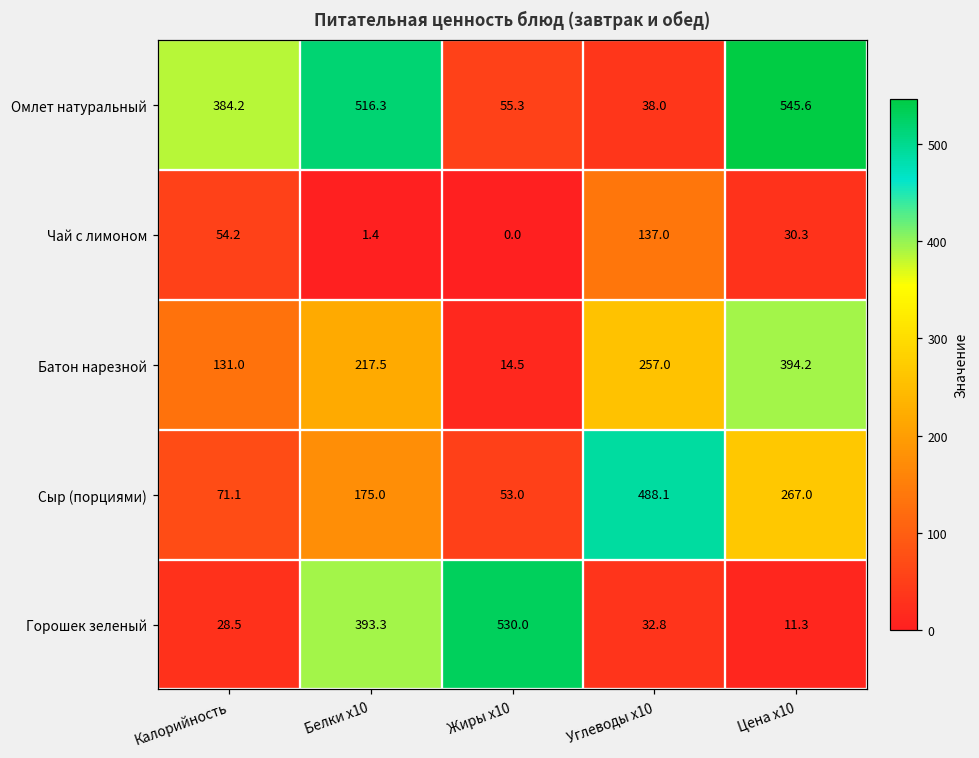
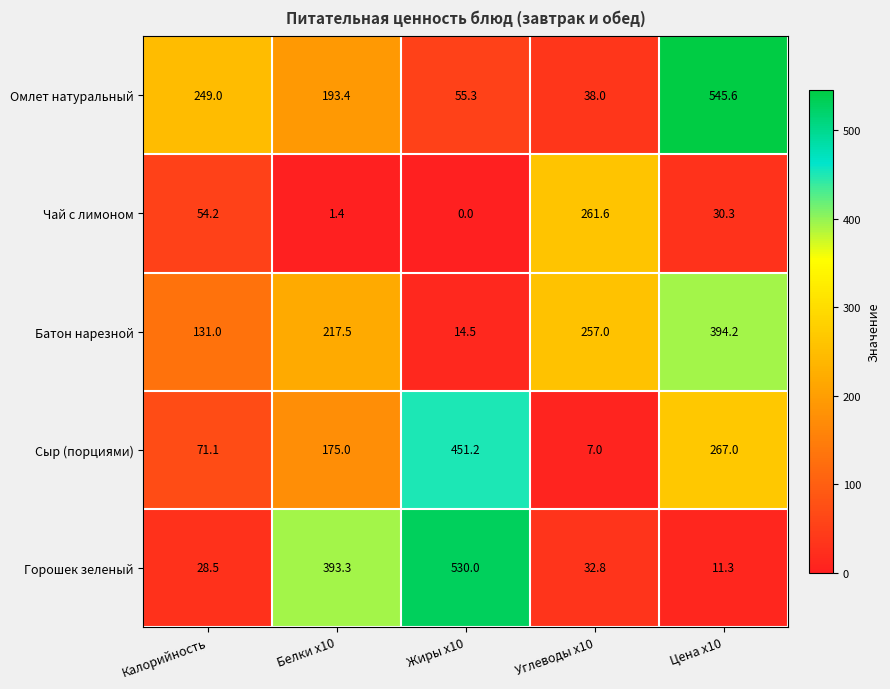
Омлет натуральный, Калорийность: 384.2 -> 249.0
Омлет натуральный, Белки x10: 516.3 -> 193.4
Чай с лимоном, Углеводы x10: 137.0 -> 261.6
Сыр (порциями), Жиры x10: 53.0 -> 451.2
Сыр (порциями), Углеводы x10: 488.1 -> 7.0
